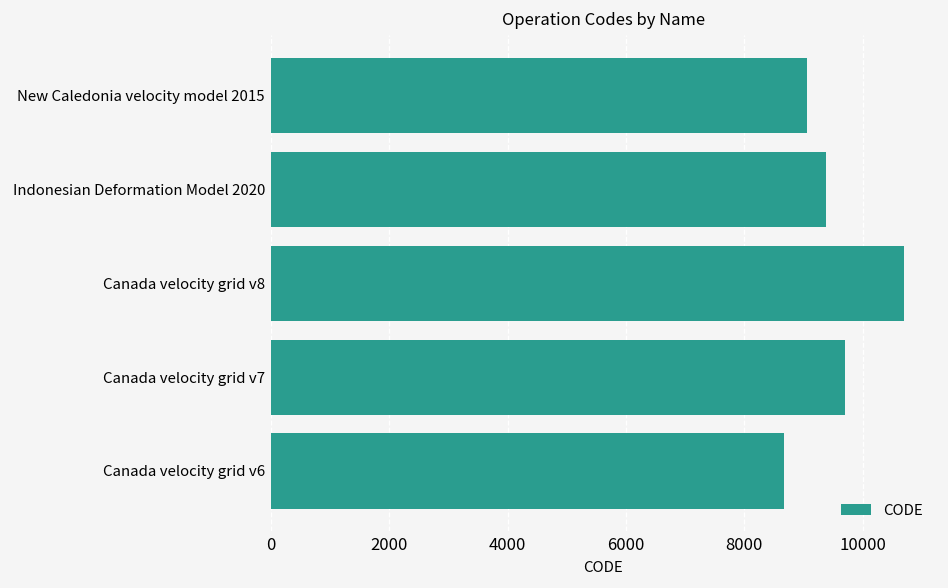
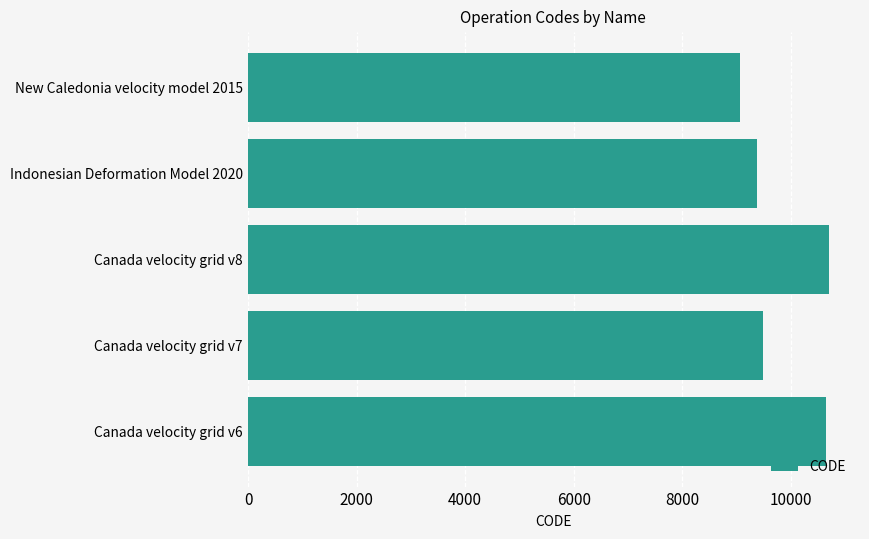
Canada velocity grid v7: 9700 -> 9500
Canada velocity grid v6: 8700 -> 10600
